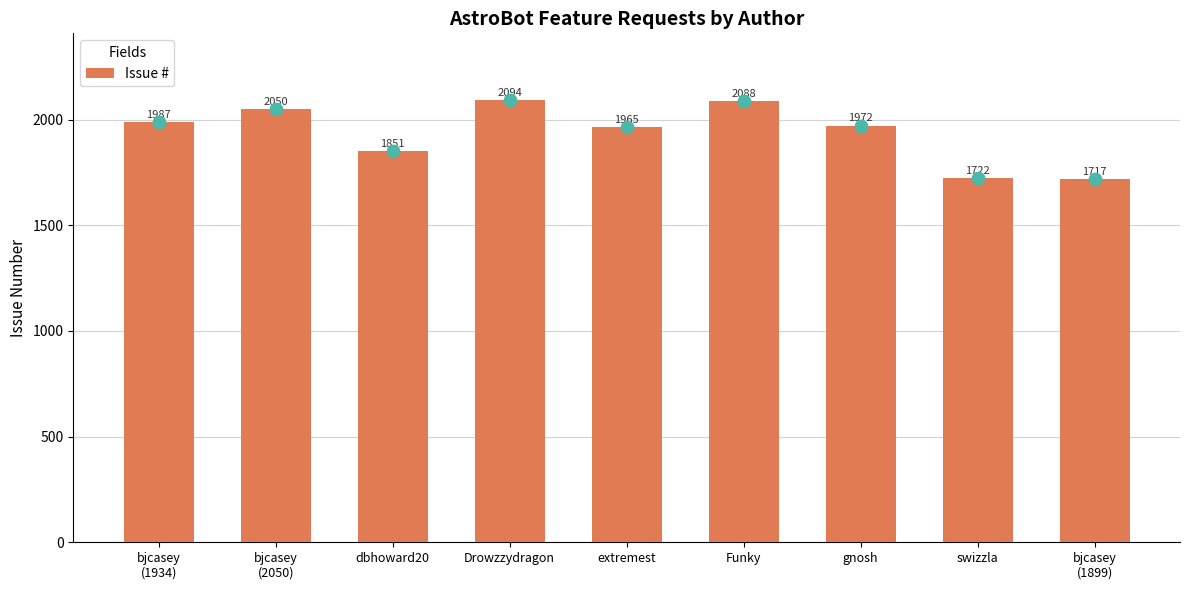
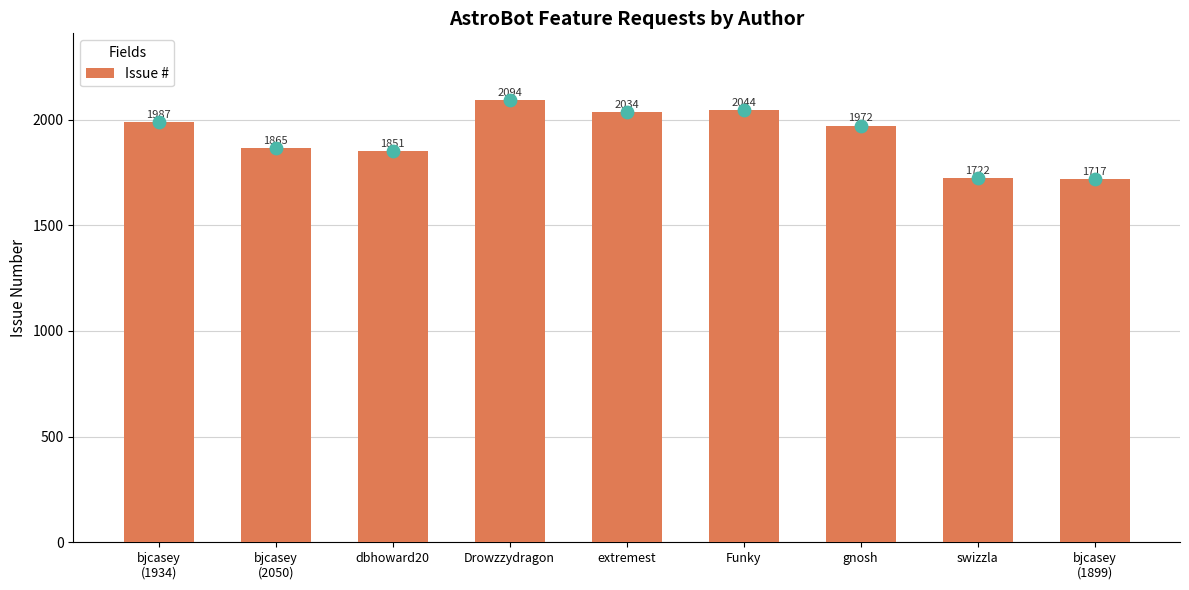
bjcasey (2050): 2050 -> 1865
extremest: 1965 -> 2034
Funky: 2088 -> 2044
